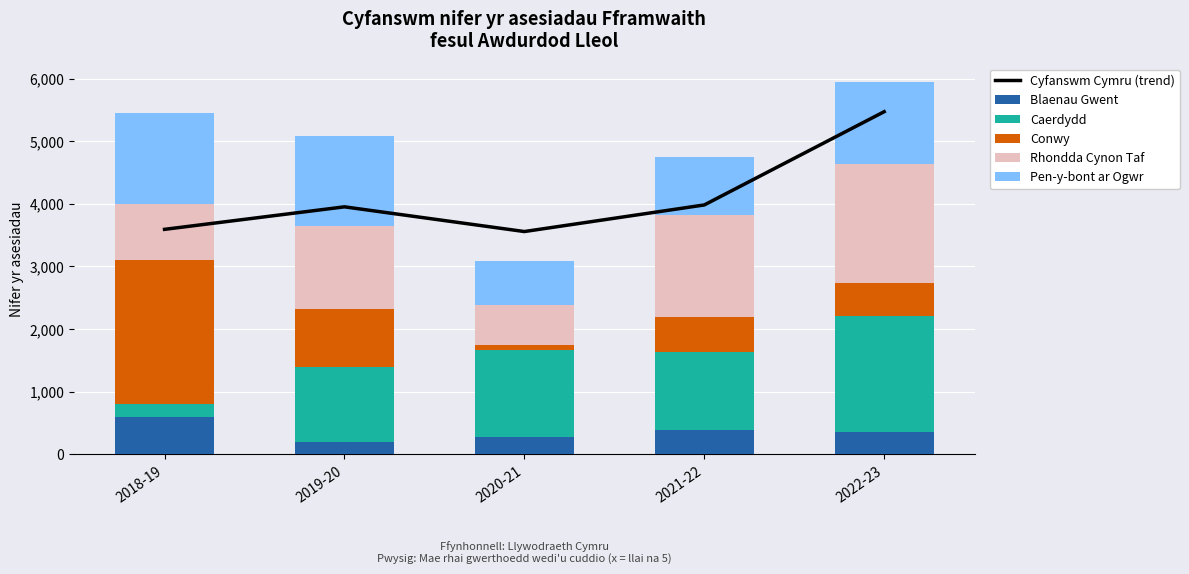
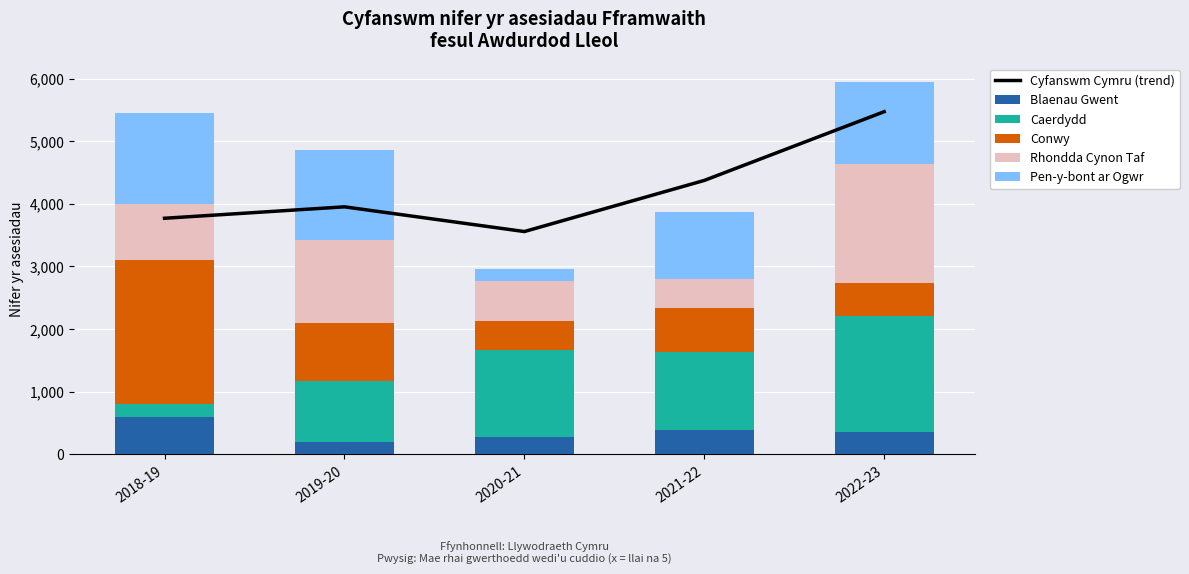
Cyfanswm Cymru (trend), 2018-19: 3,600 -> 3,800
Caerdydd, 2019-20: 1,200 -> 1,000
Conwy, 2020-21: 100 -> 500
Pen-y-bont ar Ogwr, 2020-21: 700 -> 200
Conwy, 2021-22: 600 -> 700
Rhondda Cynon Taf, 2021-22: 1,600 -> 500
Pen-y-bont ar Ogwr, 2021-22: 900 -> 1,100
Cyfanswm Cymru (trend), 2021-22: 4,000 -> 4,400
